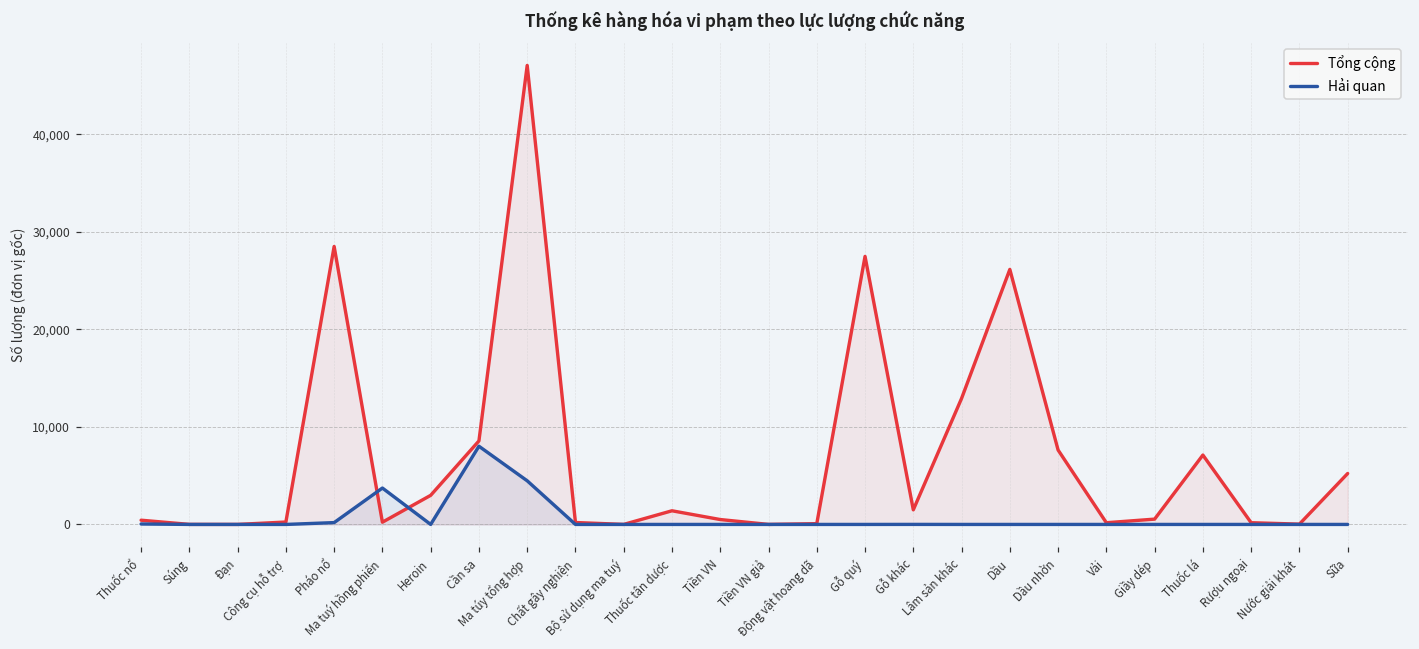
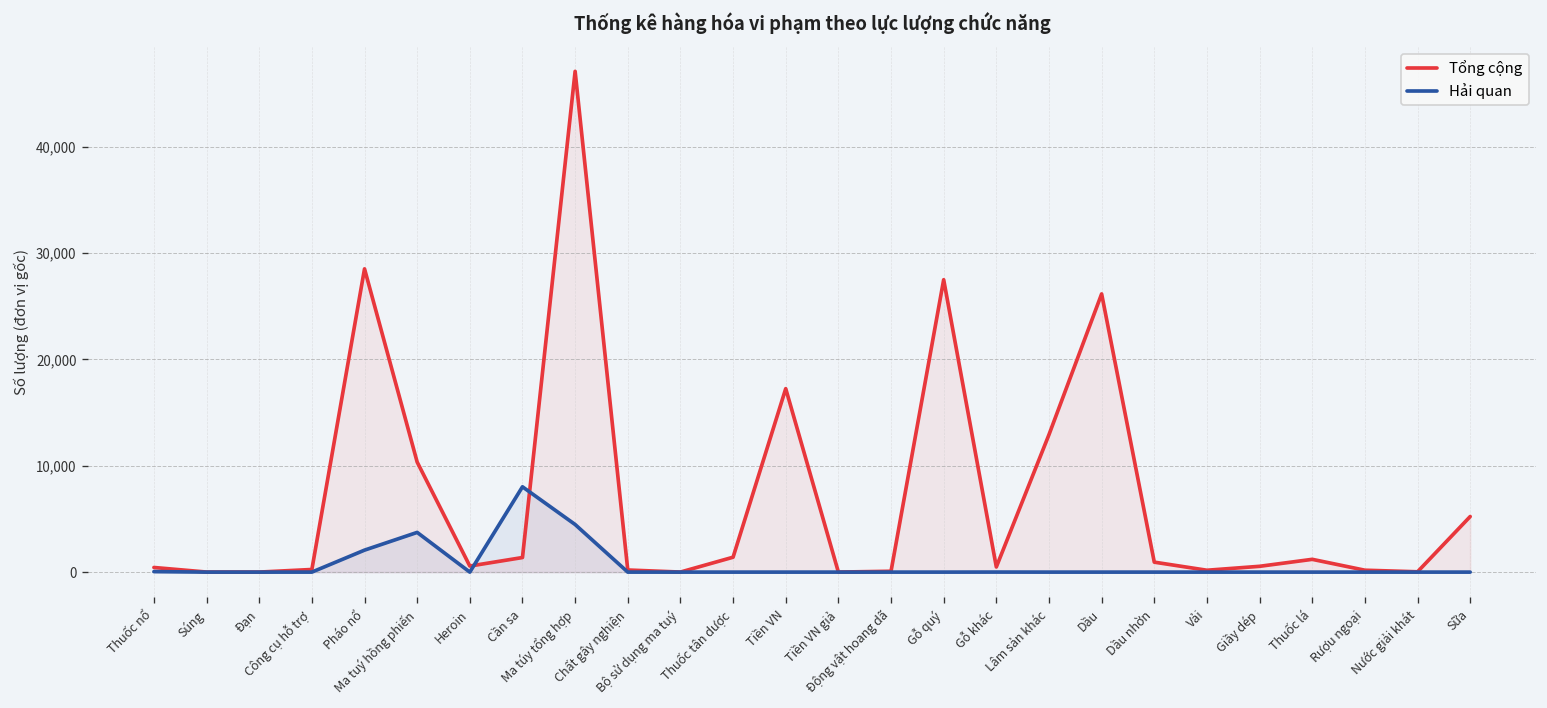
Hải quan, Pháo nổ: 0 -> 2,000
Tổng cộng, Ma tuý hồng phiến: 0 -> 10,000
Tổng cộng, Heroin: 3,000 -> 1,000
Tổng cộng, Cần sa: 9,000 -> 1,000
Tổng cộng, Tiền VN: 1,000 -> 17,000
Tổng cộng, Gỗ khác: 1,000 -> 0
Tổng cộng, Dầu nhờn: 8,000 -> 1,000
Tổng cộng, Thuốc lá: 7,000 -> 1,000
